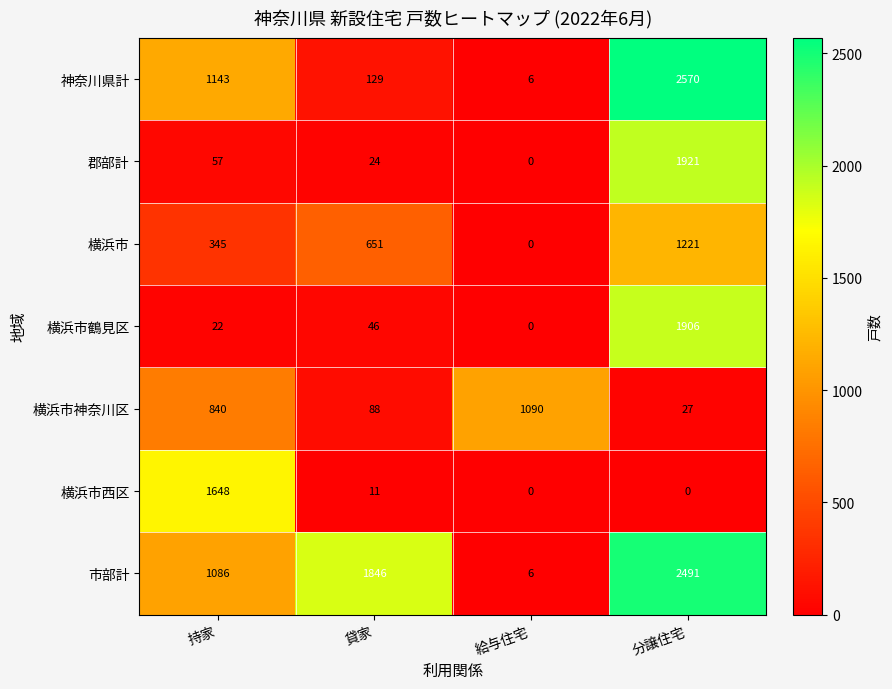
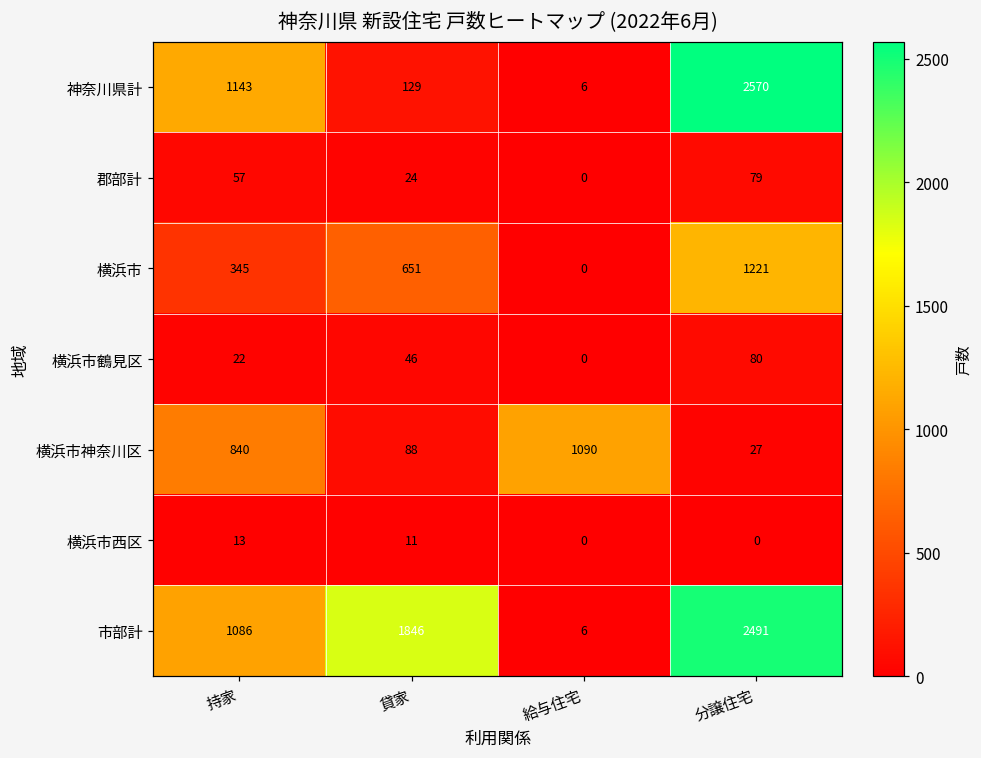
郡部計, 分譲住宅: 1921 -> 79
横浜市鶴見区, 分譲住宅: 1906 -> 80
横浜市西区, 持家: 1648 -> 13
